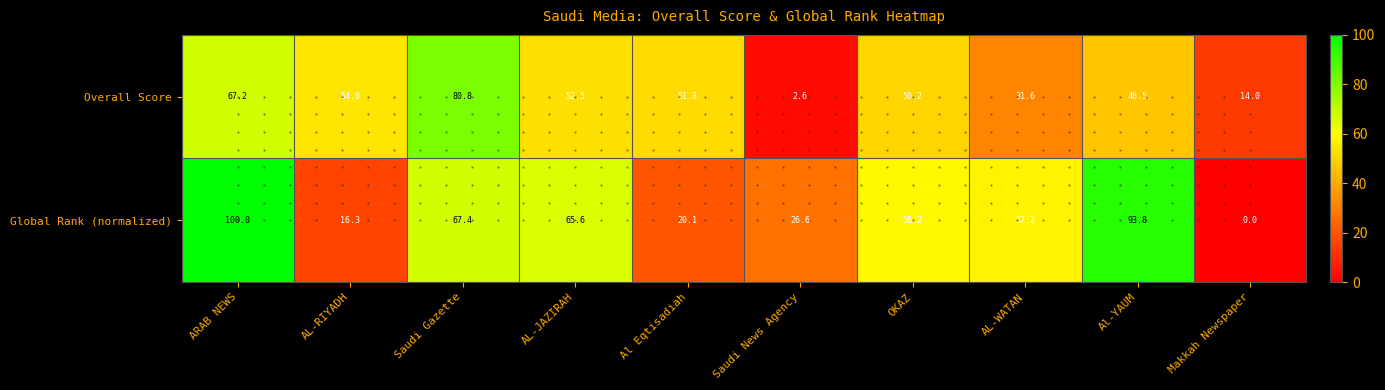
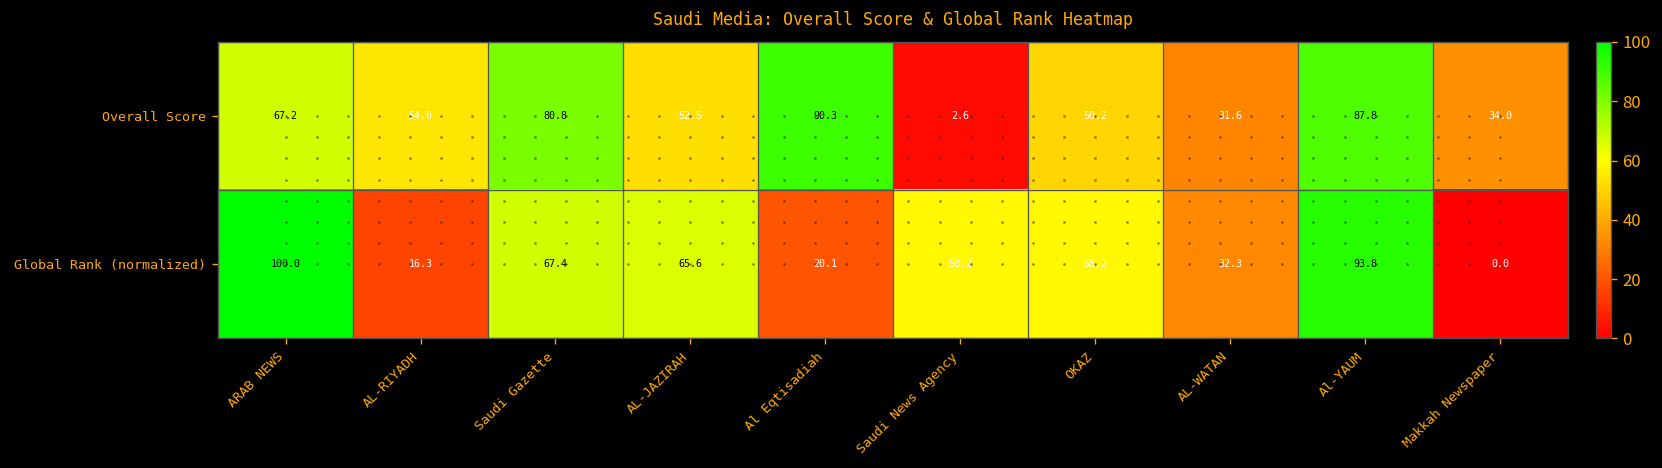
Overall Score, Al Eqtisadiah: 51.8 -> 90.3
Overall Score, Al-YAUM: 46.5 -> 87.8
Overall Score, Makkah Newspaper: 14.0 -> 34.0
Global Rank (normalized), Saudi News Agency: 26.6 -> 58.2
Global Rank (normalized), AL-WATAN: 57.2 -> 32.3
